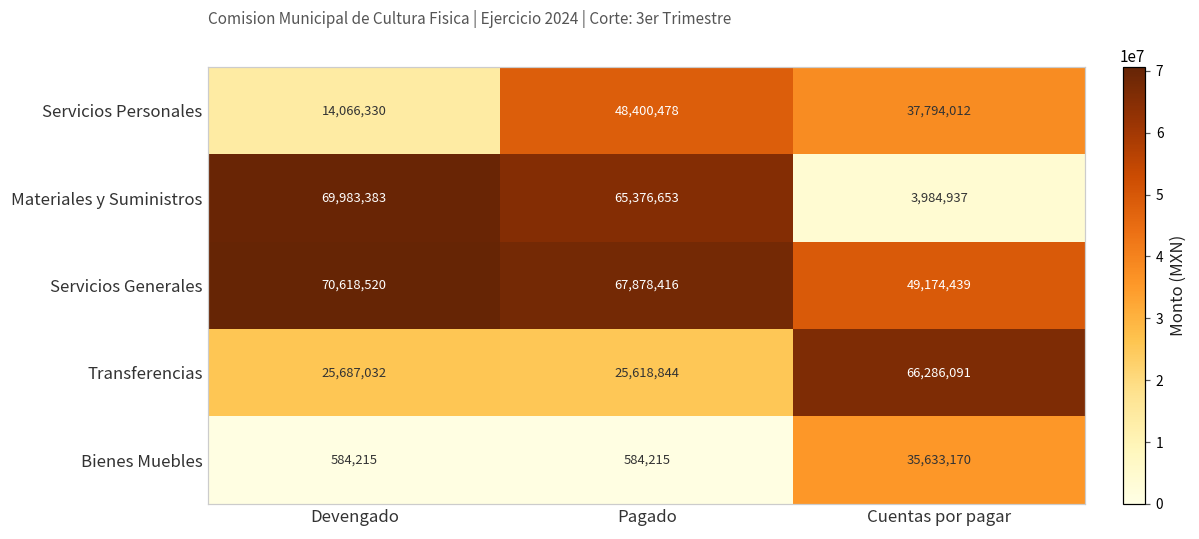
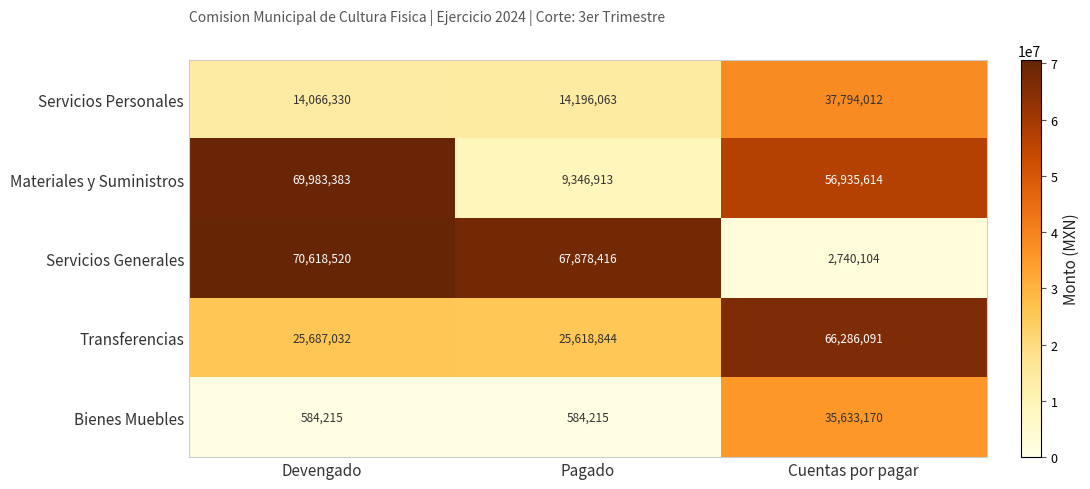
Servicios Personales, Pagado: 48,400,478 -> 14,196,063
Materiales y Suministros, Pagado: 65,376,653 -> 9,346,913
Materiales y Suministros, Cuentas por pagar: 3,984,937 -> 56,935,614
Servicios Generales, Cuentas por pagar: 49,174,439 -> 2,740,104
